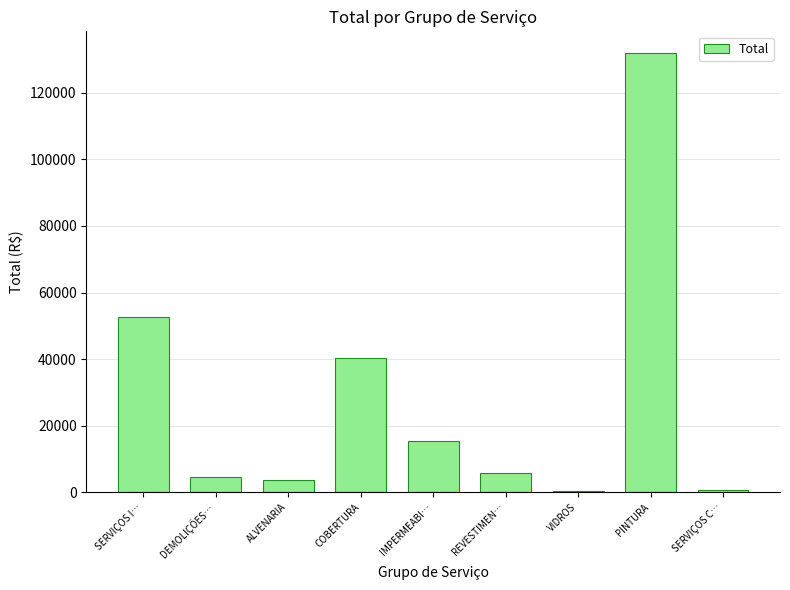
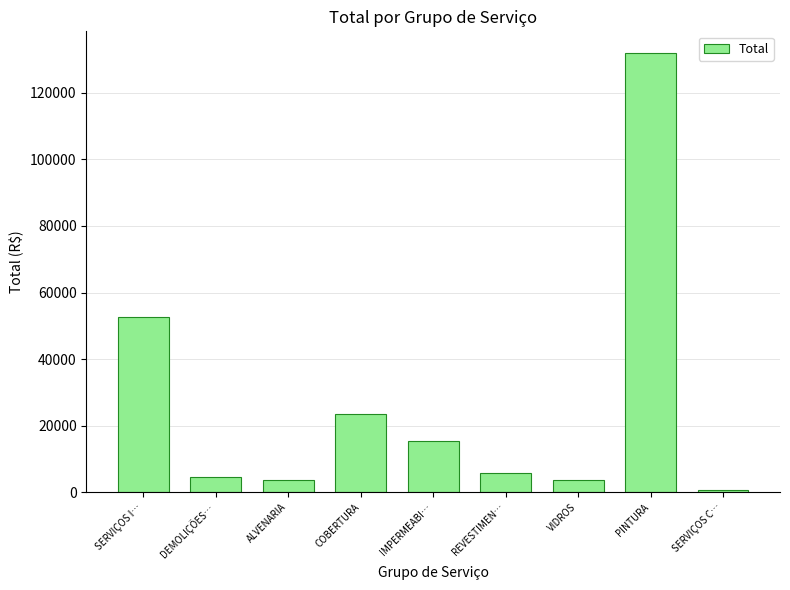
COBERTURA: 40000 -> 23000
VIDROS: 0 -> 4000
